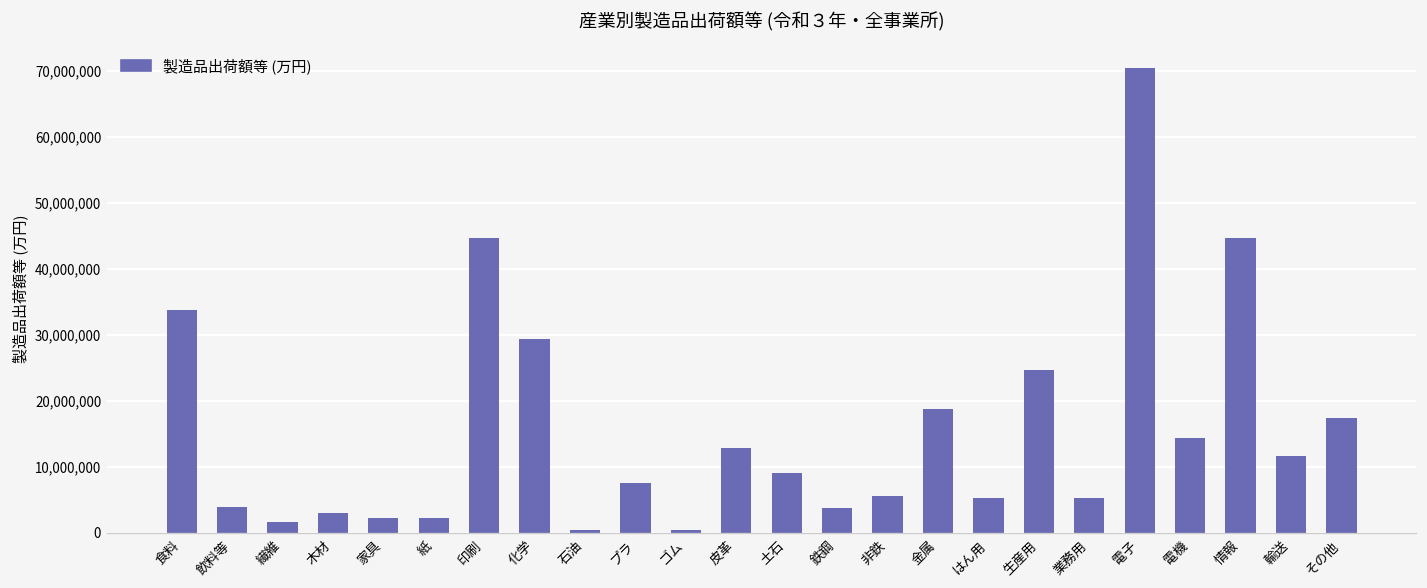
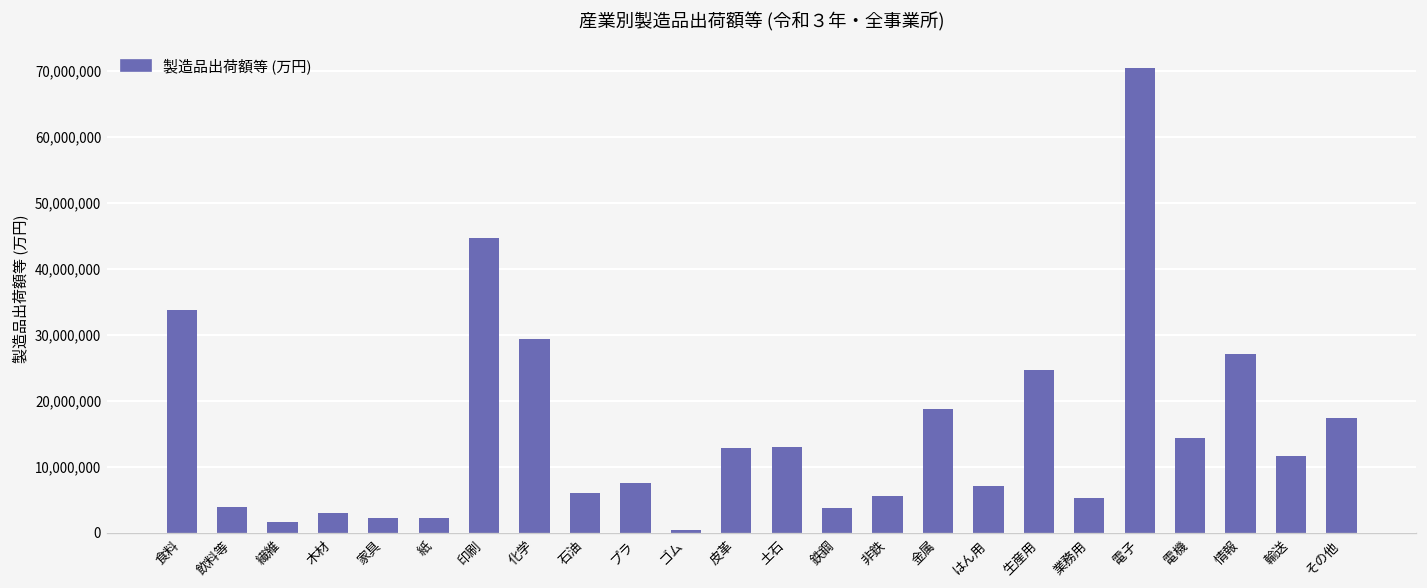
石油: 0 -> 6,000,000
土石: 9,000,000 -> 13,000,000
はん用: 5,000,000 -> 7,000,000
情報: 45,000,000 -> 27,000,000
